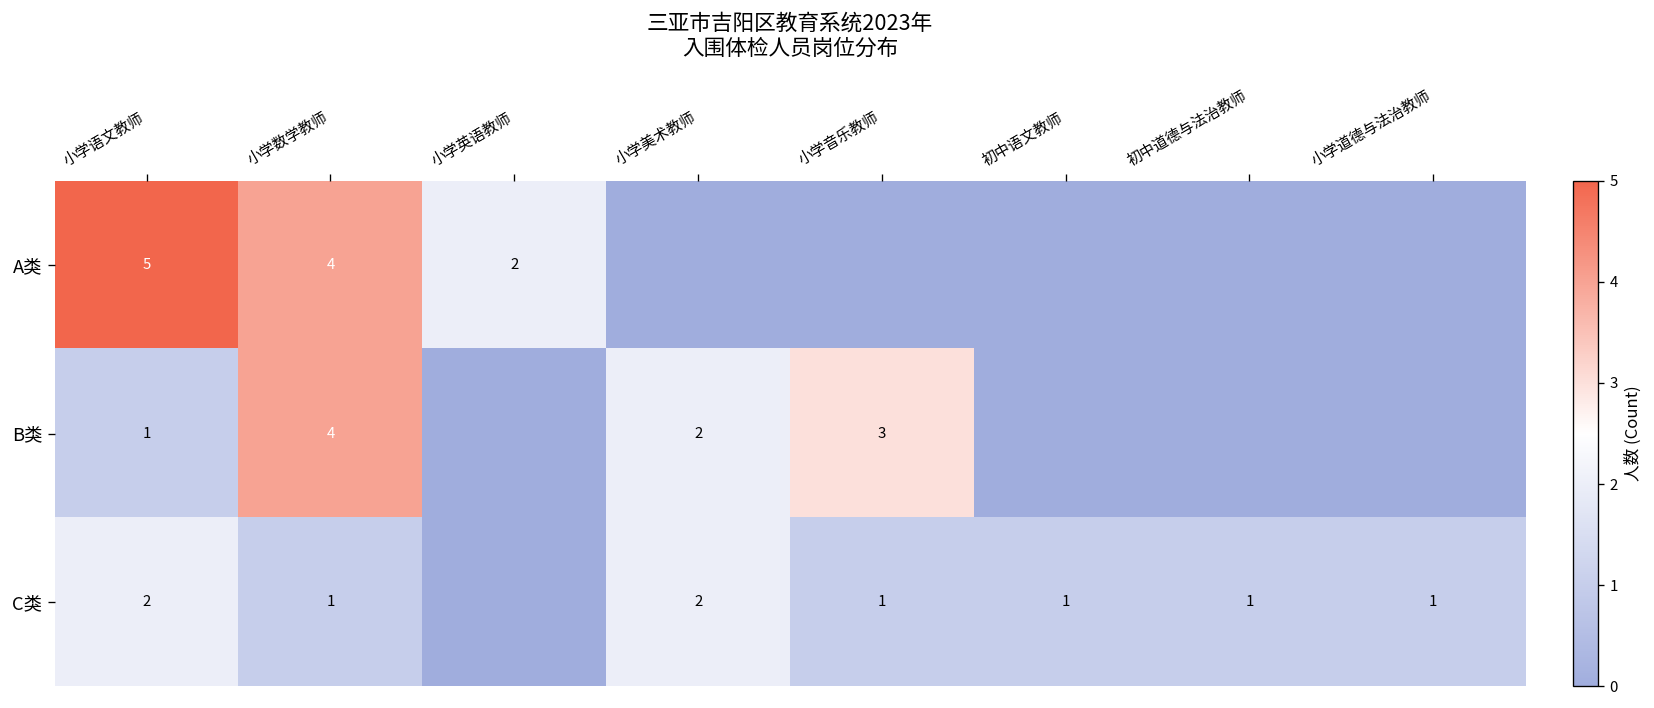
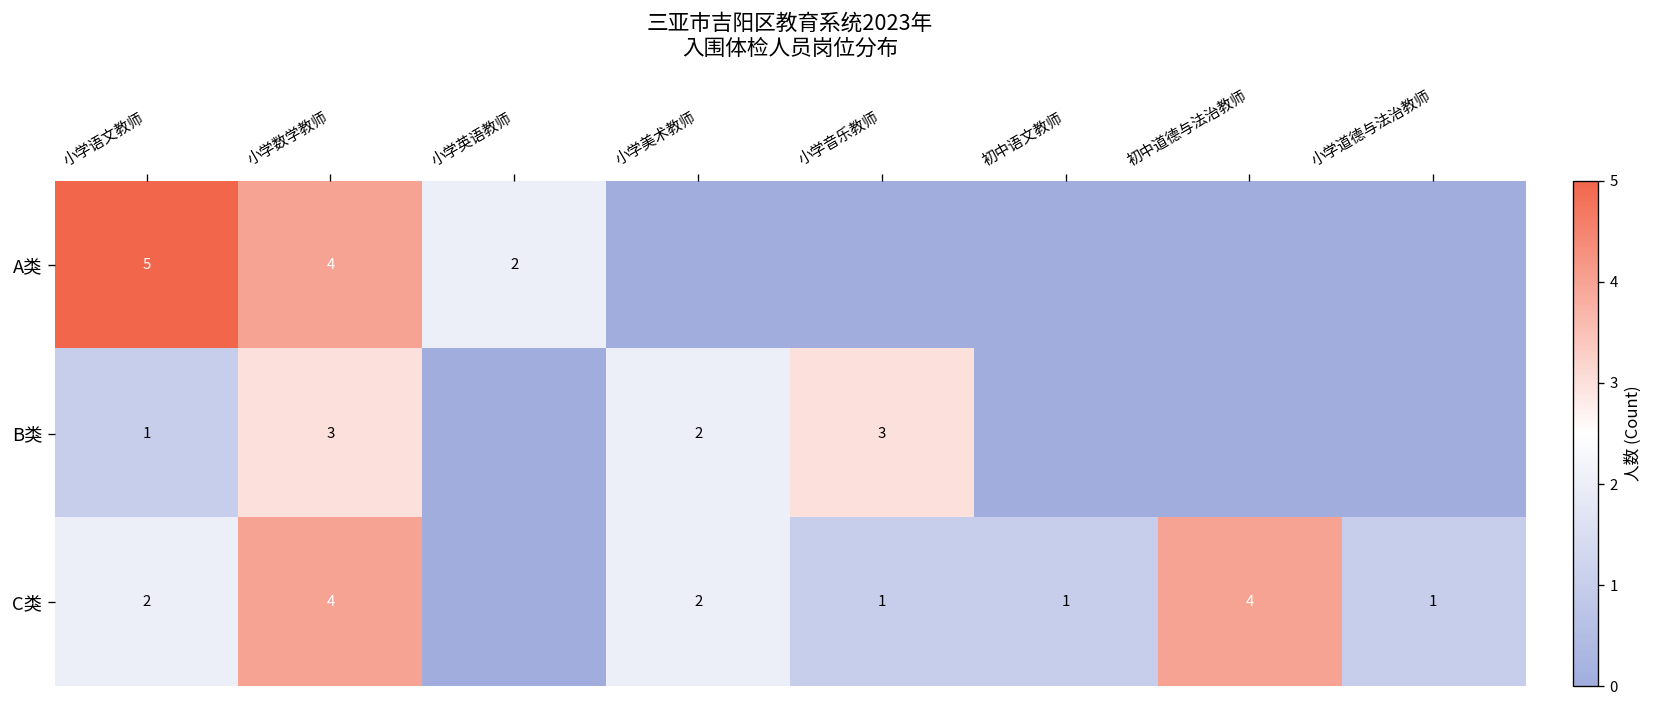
B类, 小学数学教师: 4 -> 3
C类, 小学数学教师: 1 -> 4
C类, 初中道德与法治教师: 1 -> 4
